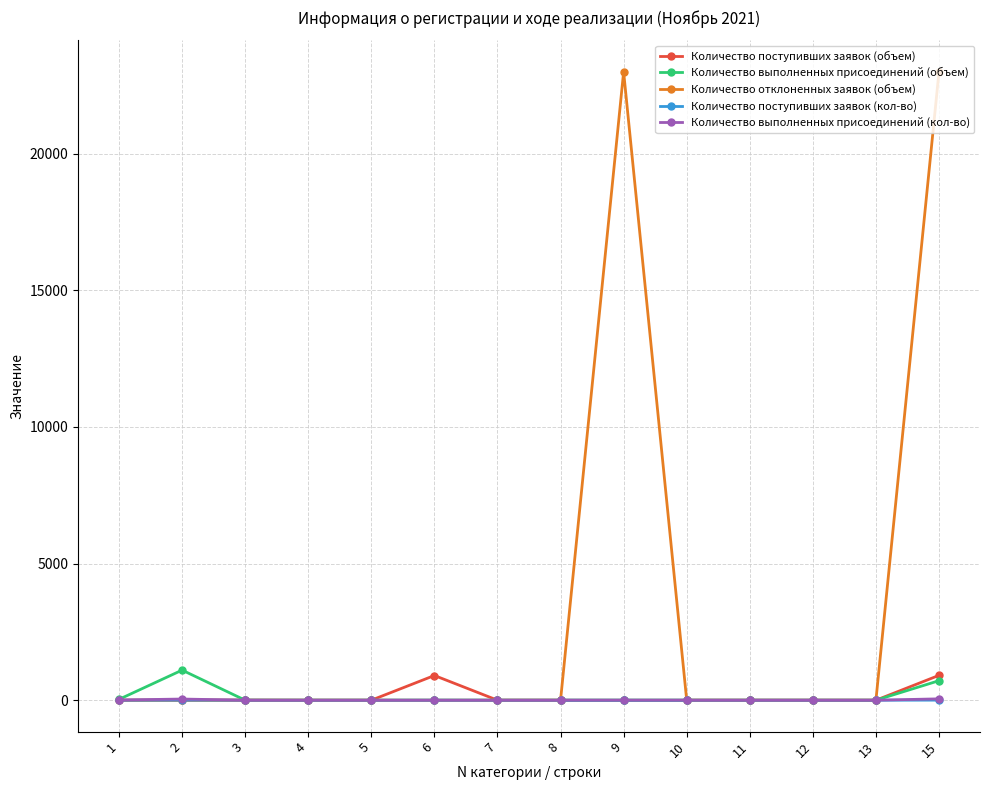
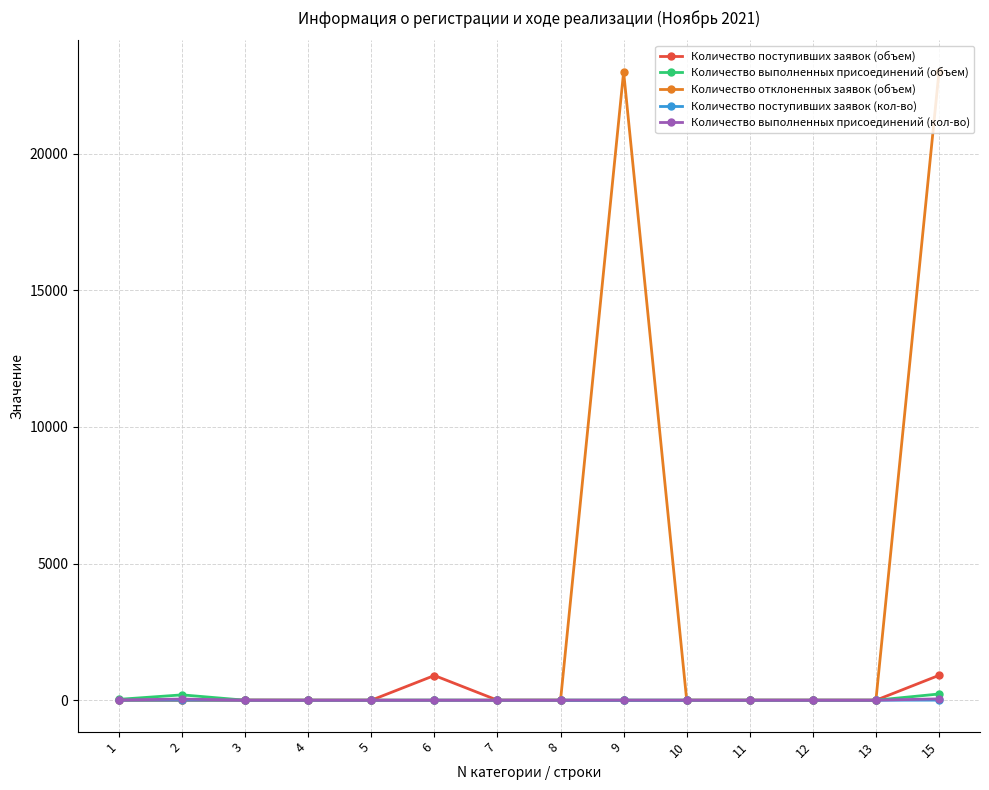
Количество выполненных присоединений (объем), 2: 1100 -> 200
Количество выполненных присоединений (объем), 15: 700 -> 200
